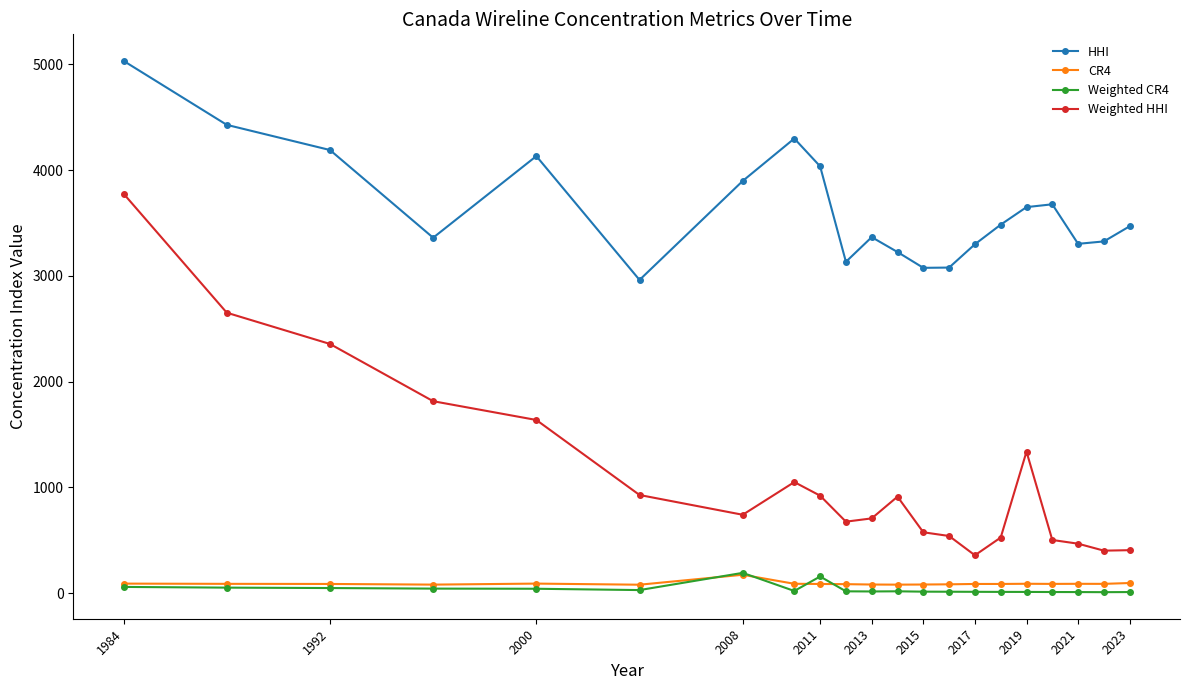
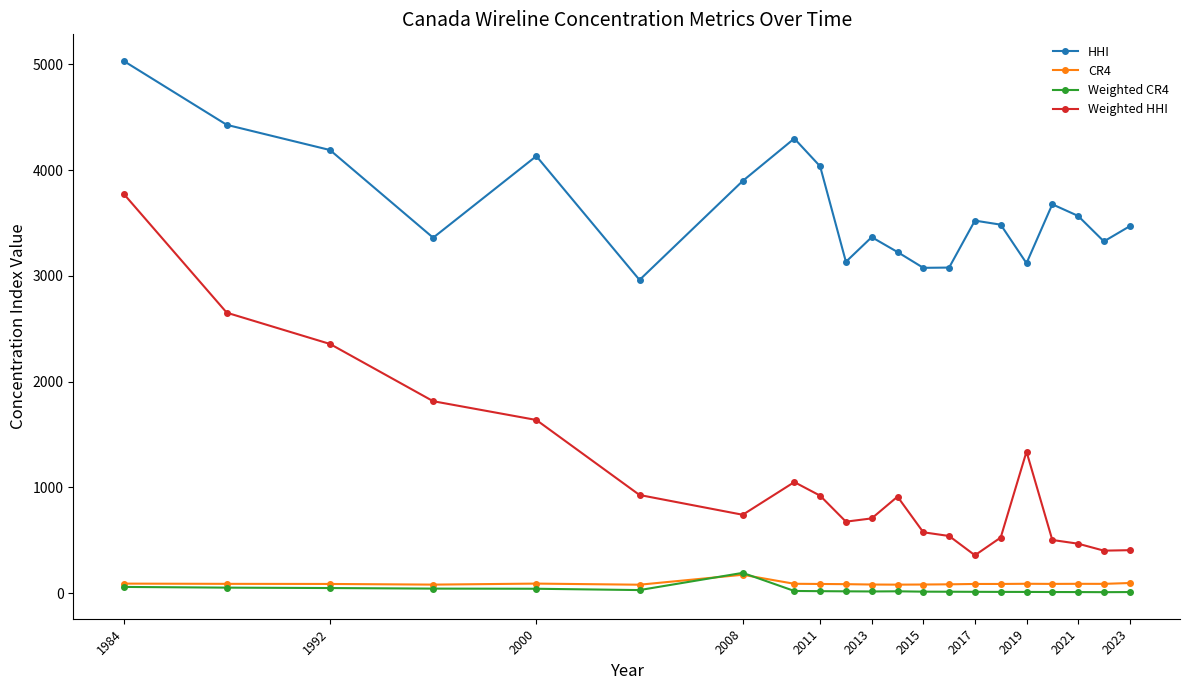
Weighted CR4, 2011: 160 -> 20
HHI, 2017: 3300 -> 3520
HHI, 2019: 3650 -> 3120
HHI, 2021: 3300 -> 3570
